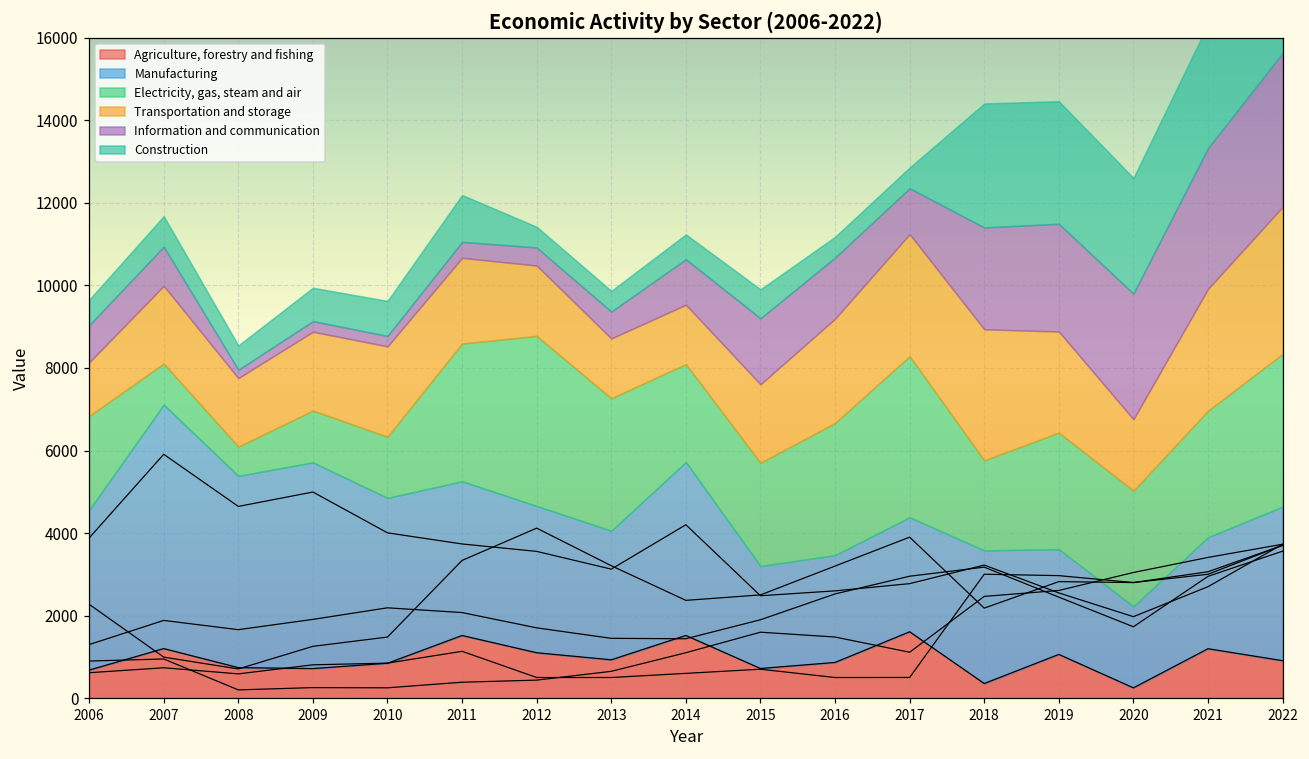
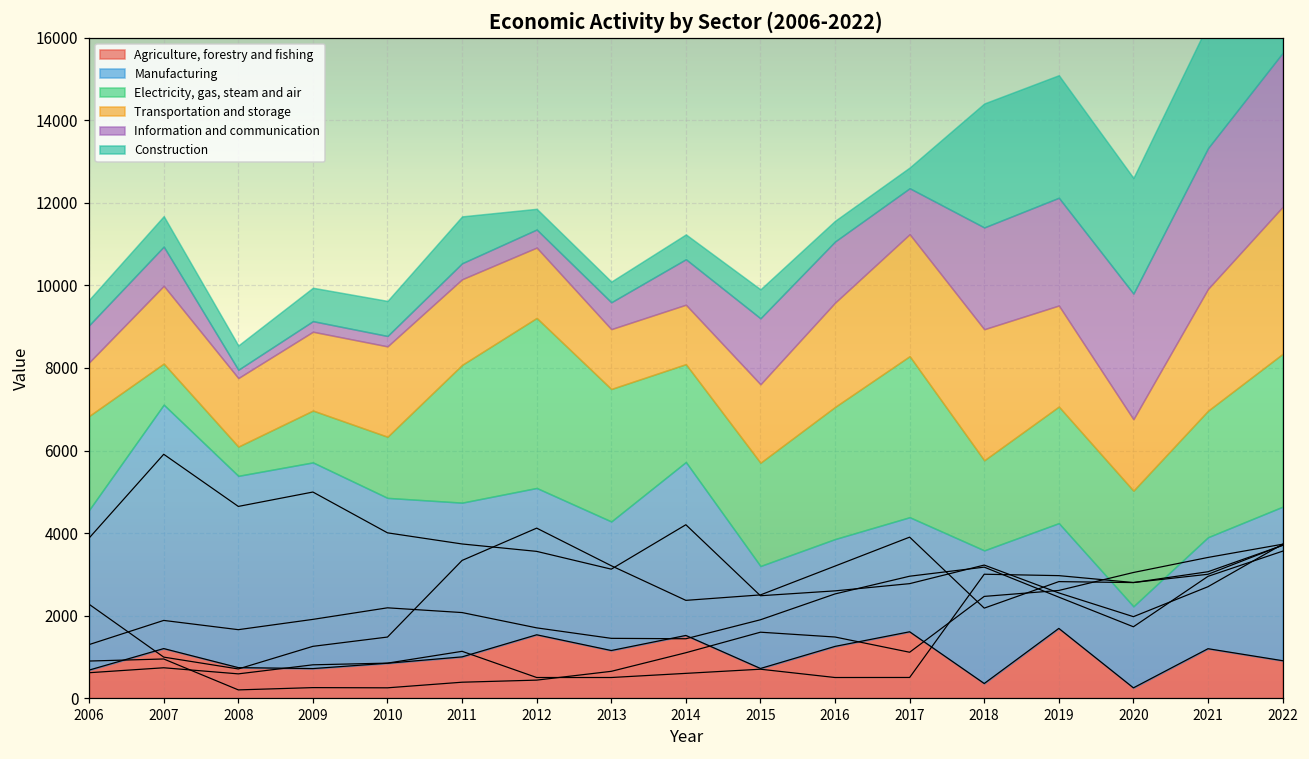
Agriculture, forestry and fishing, 2011: 1500 -> 1000
Agriculture, forestry and fishing, 2012: 1100 -> 1500
Agriculture, forestry and fishing, 2013: 900 -> 1200
Agriculture, forestry and fishing, 2016: 900 -> 1300
Agriculture, forestry and fishing, 2019: 1100 -> 1700
